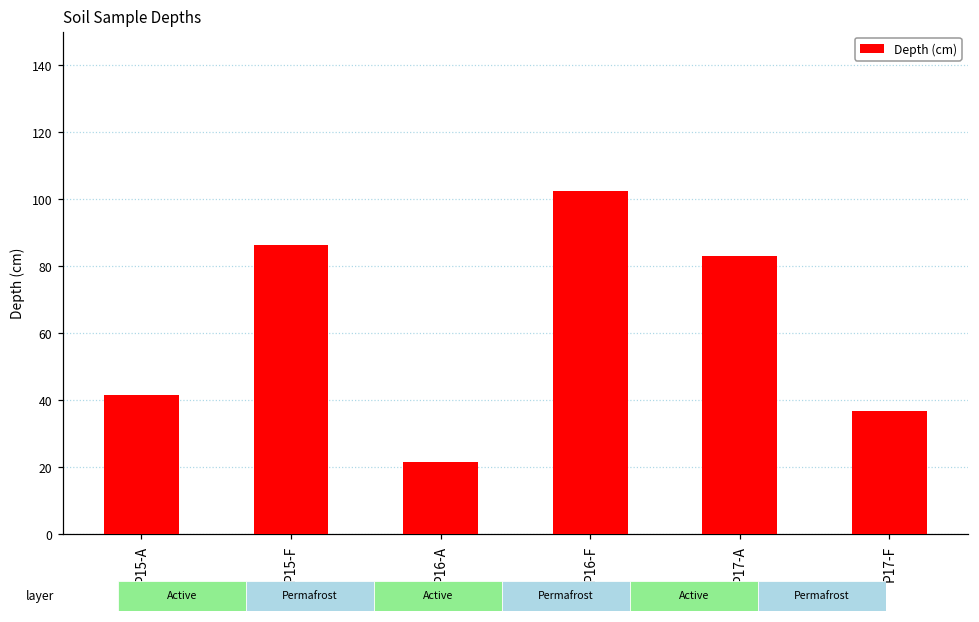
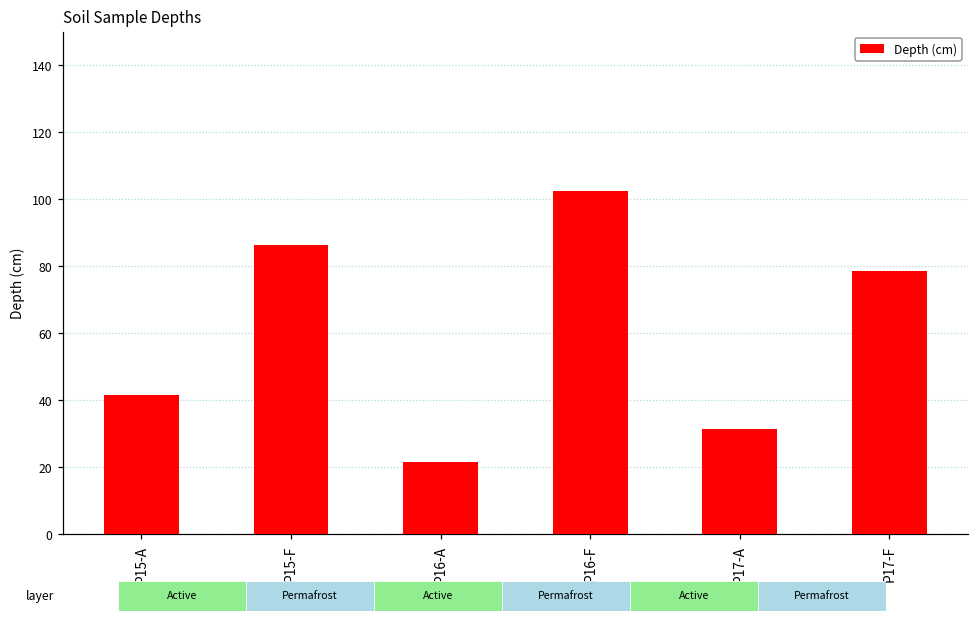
P17-A: 83 -> 32
P17-F: 37 -> 79
